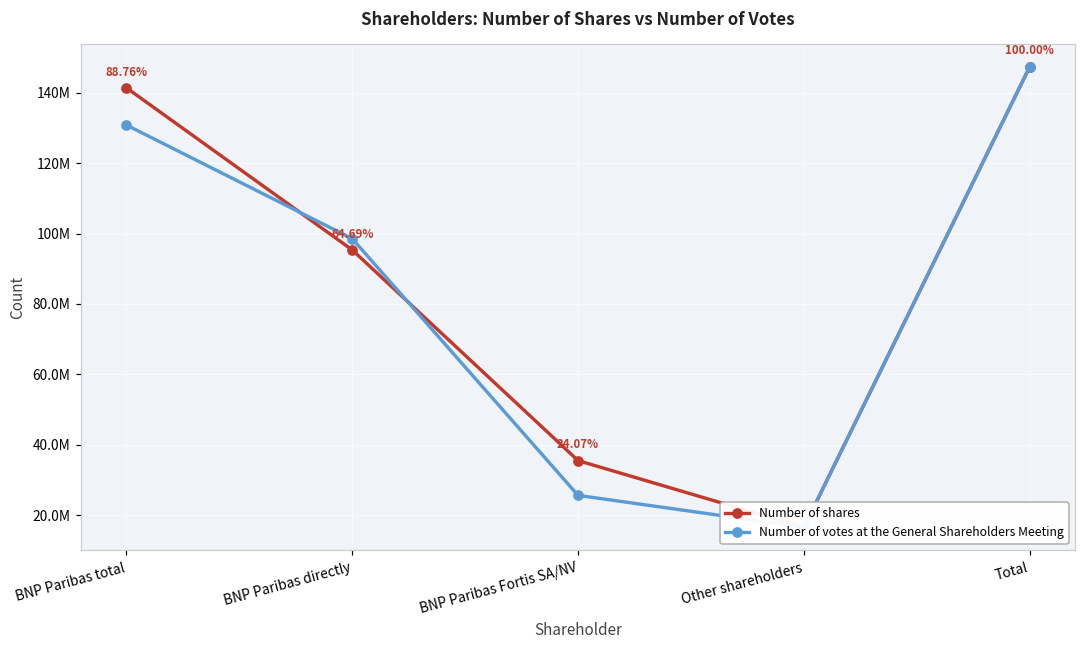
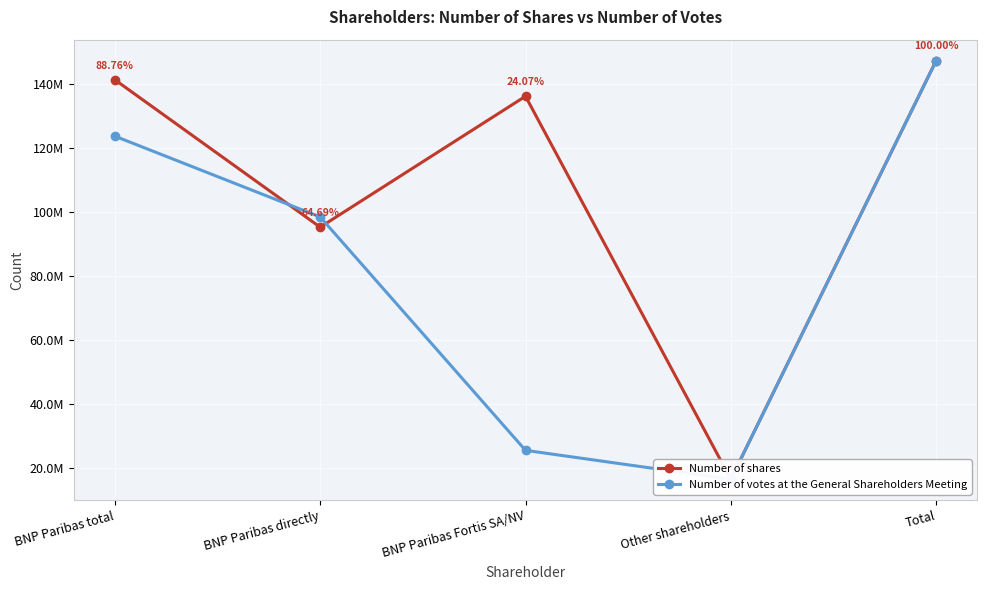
Number of votes at the General Shareholders Meeting, BNP Paribas total: 131000000 -> 124000000
Number of shares, BNP Paribas Fortis SA/NV: 35000000 -> 136000000
